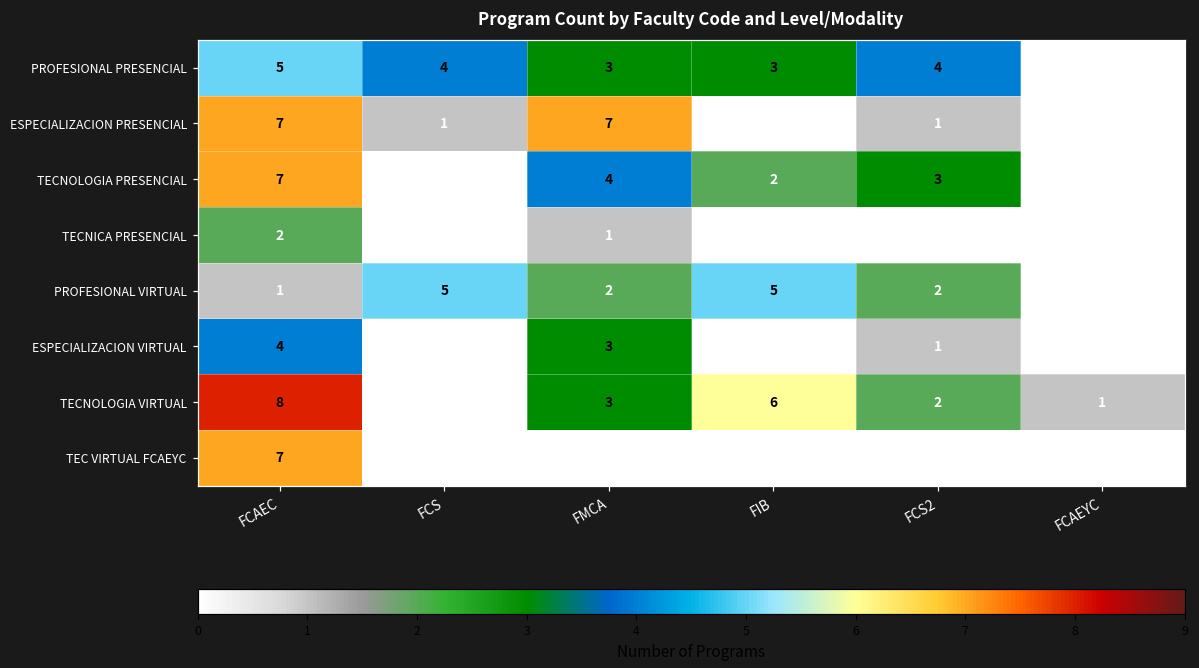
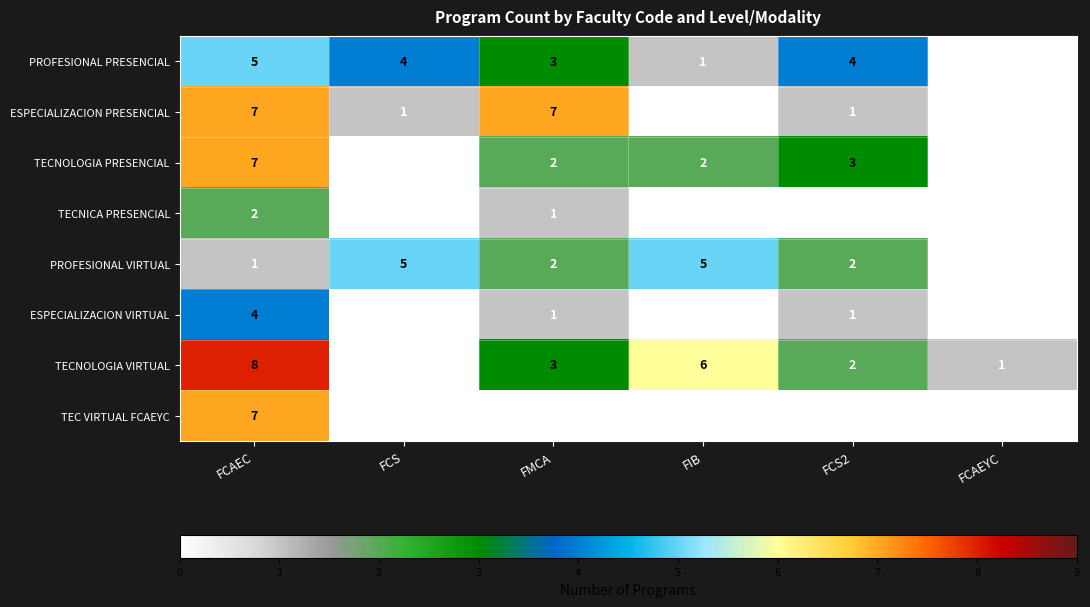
PROFESIONAL PRESENCIAL, FIB: 3 -> 1
TECNOLOGIA PRESENCIAL, FMCA: 4 -> 2
ESPECIALIZACION VIRTUAL, FMCA: 3 -> 1
